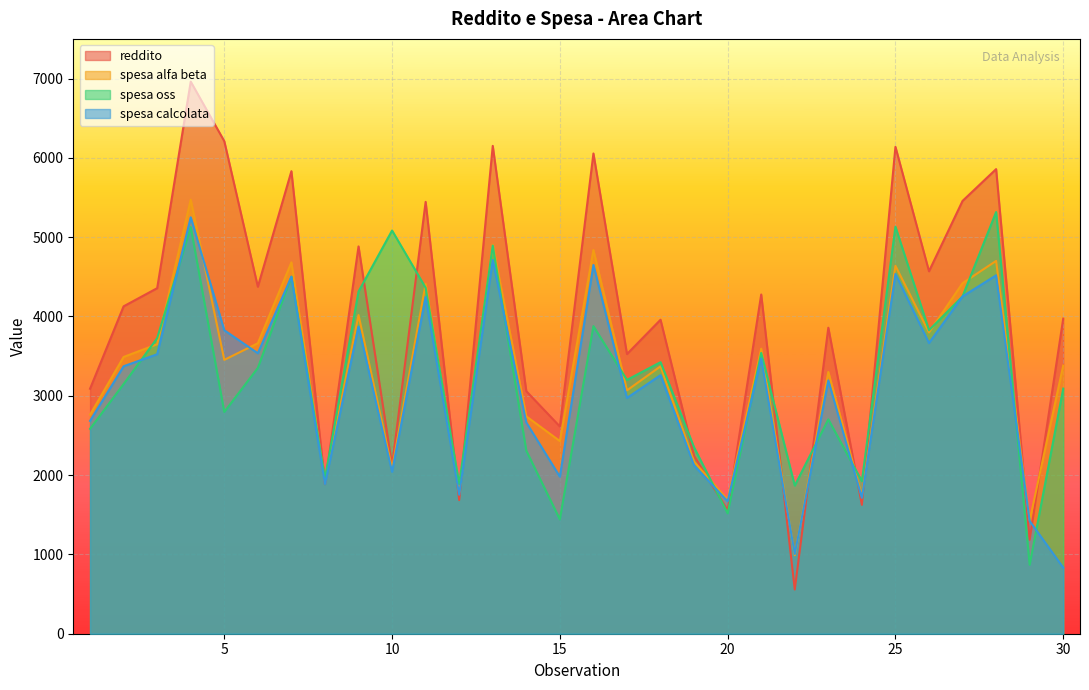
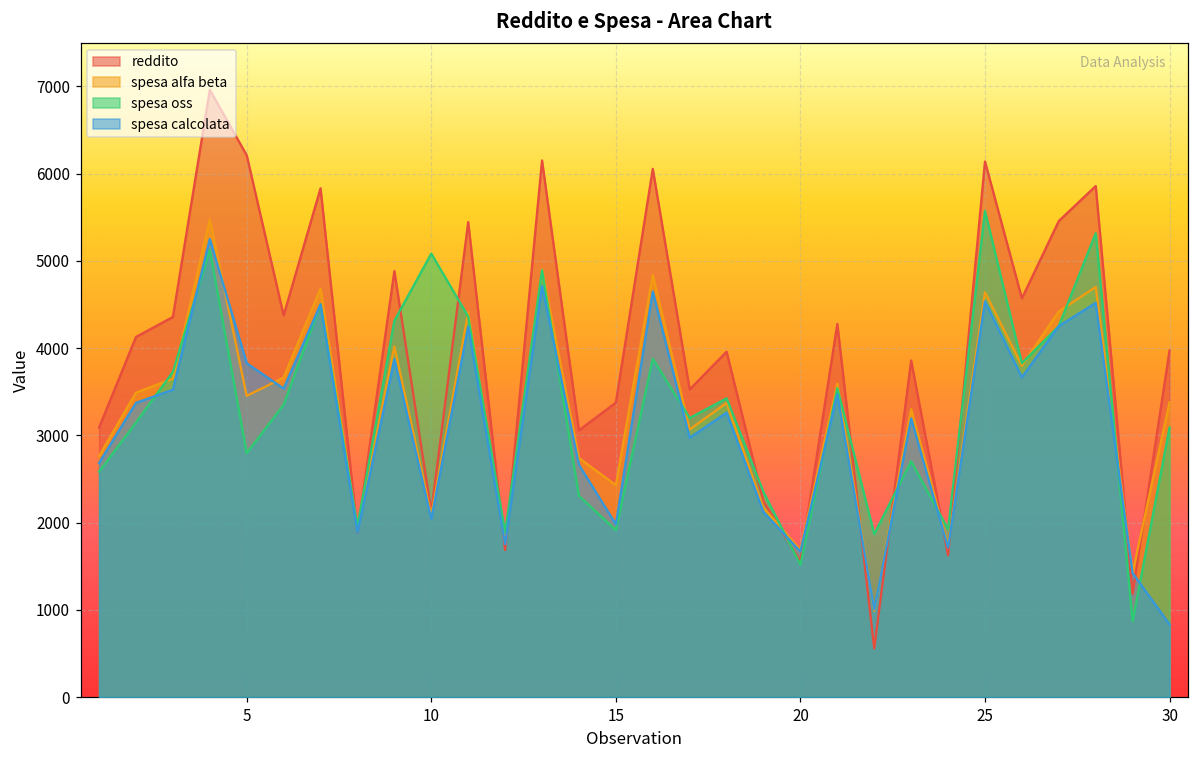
reddito, 15: 2600 -> 3400
spesa oss, 15: 1400 -> 1900
spesa oss, 25: 5100 -> 5600
